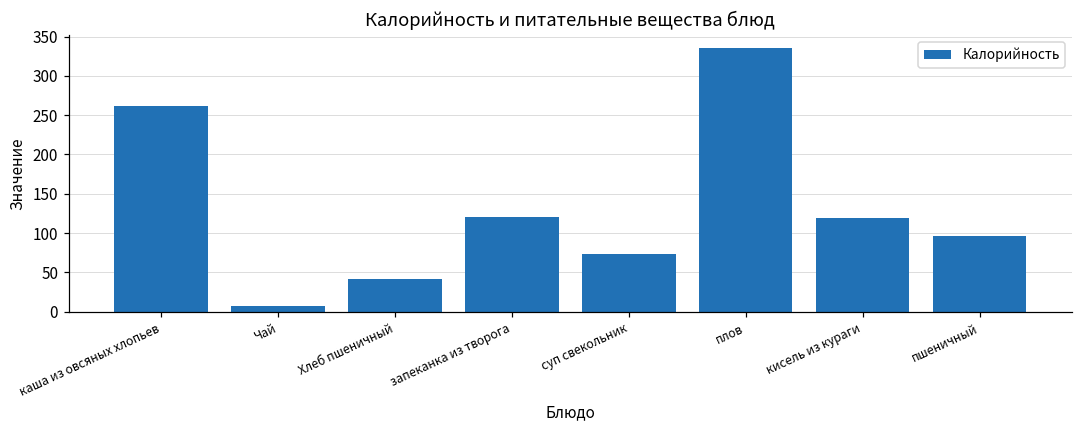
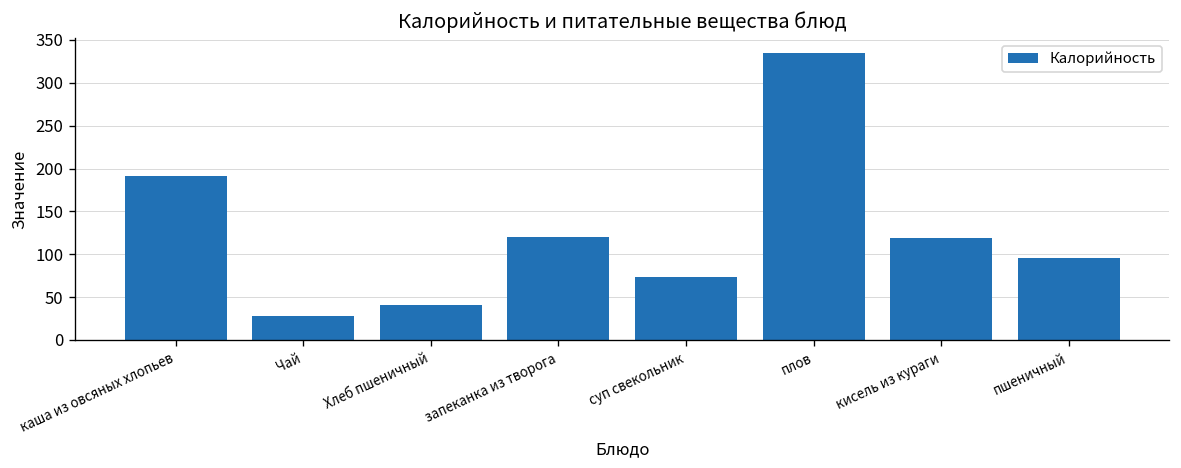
каша из овсяных хлопьев: 260 -> 190
Чай: 10 -> 30
